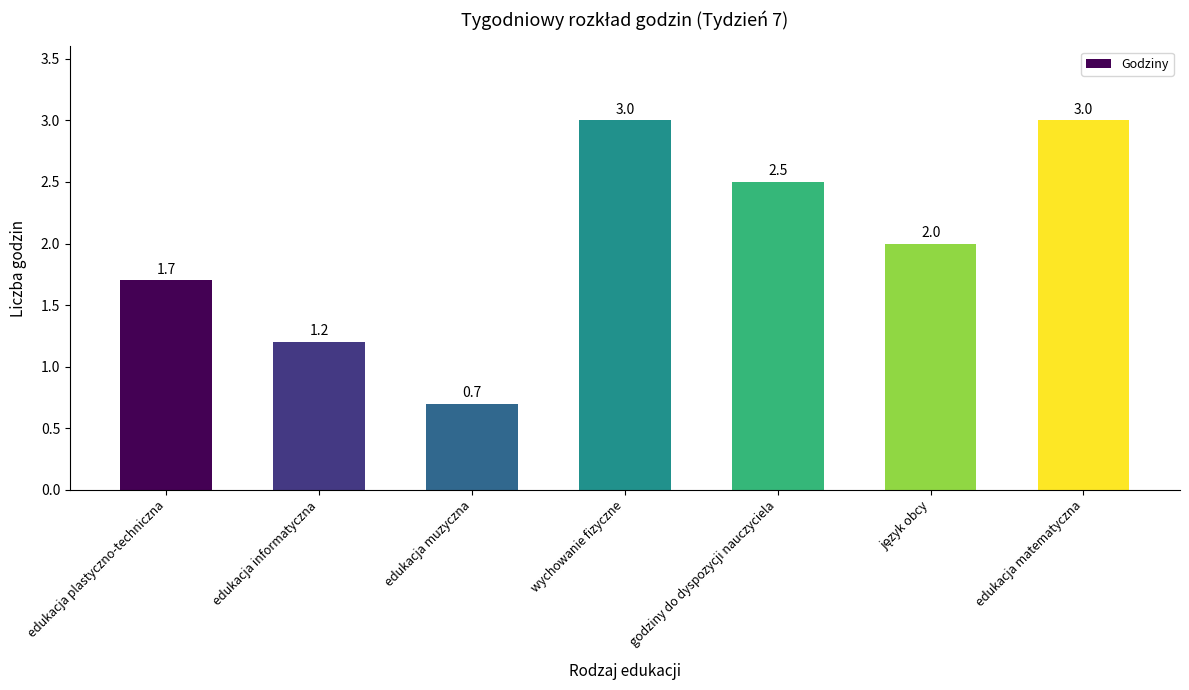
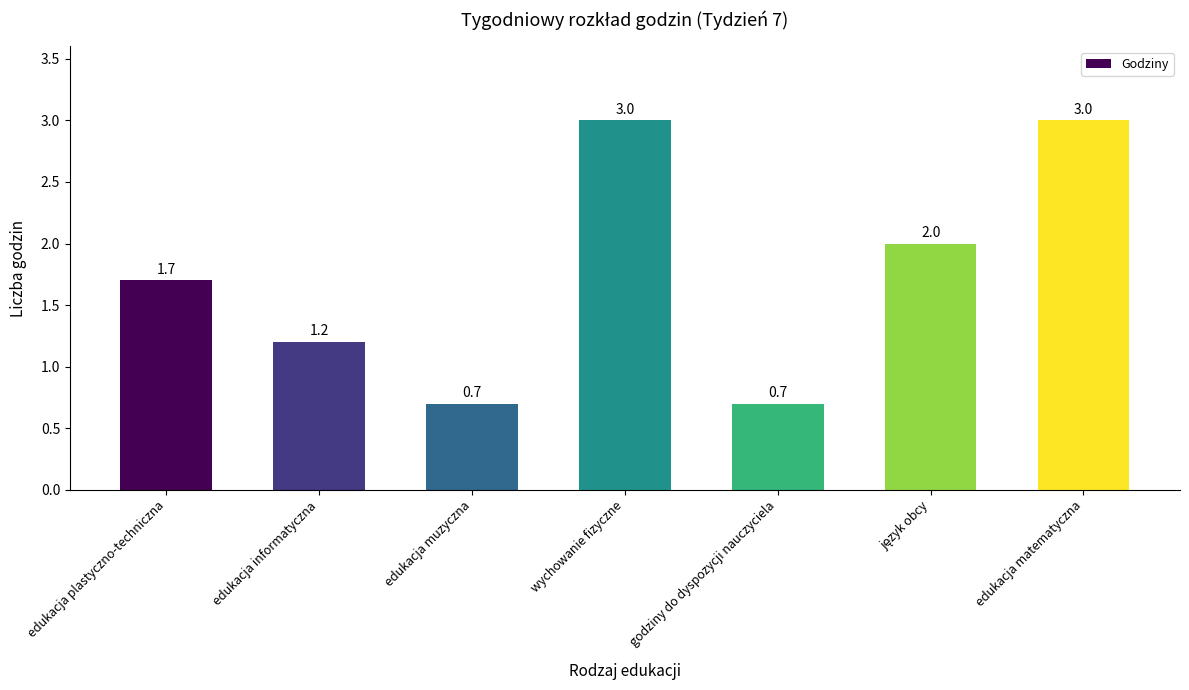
godziny do dyspozycji nauczyciela: 2.5 -> 0.7
